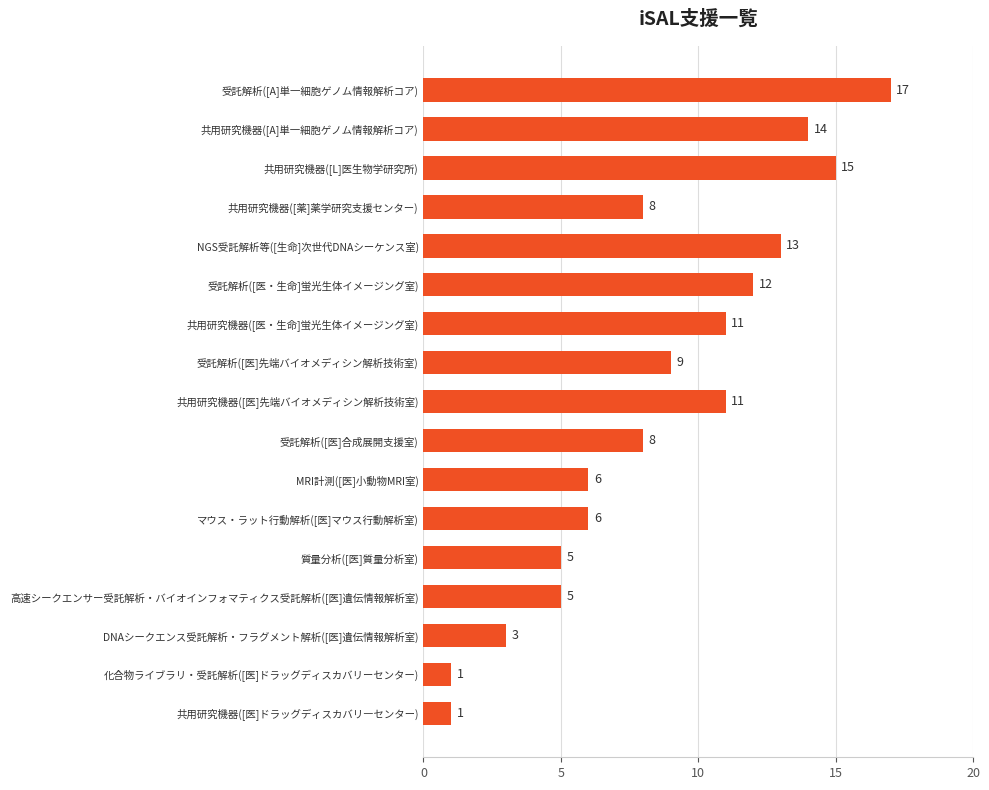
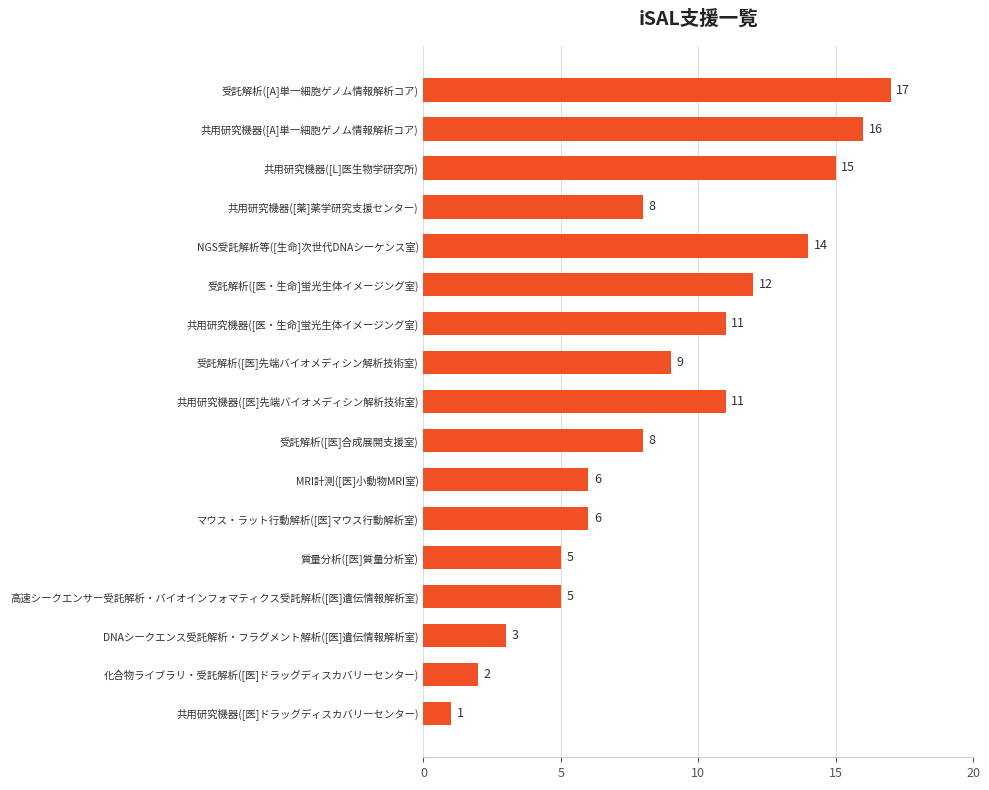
共用研究機器([A]単一細胞ゲノム情報解析コア): 14 -> 16
NGS受託解析等([生命]次世代DNAシーケンス室): 13 -> 14
化合物ライブラリ・受託解析([医]ドラッグディスカバリーセンター): 1 -> 2
